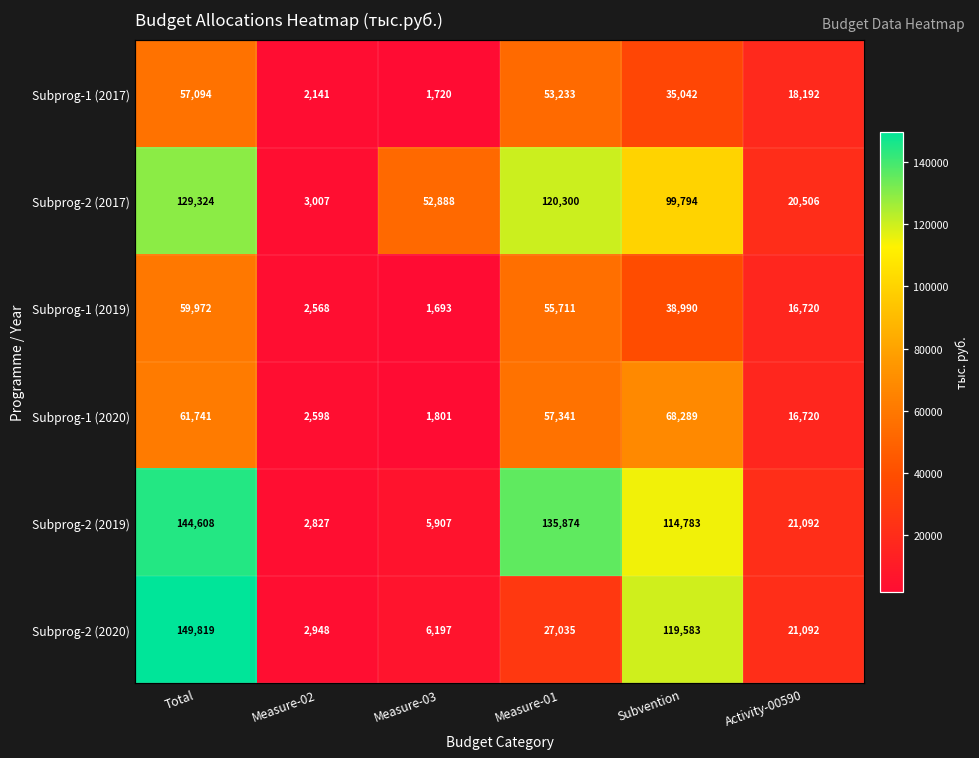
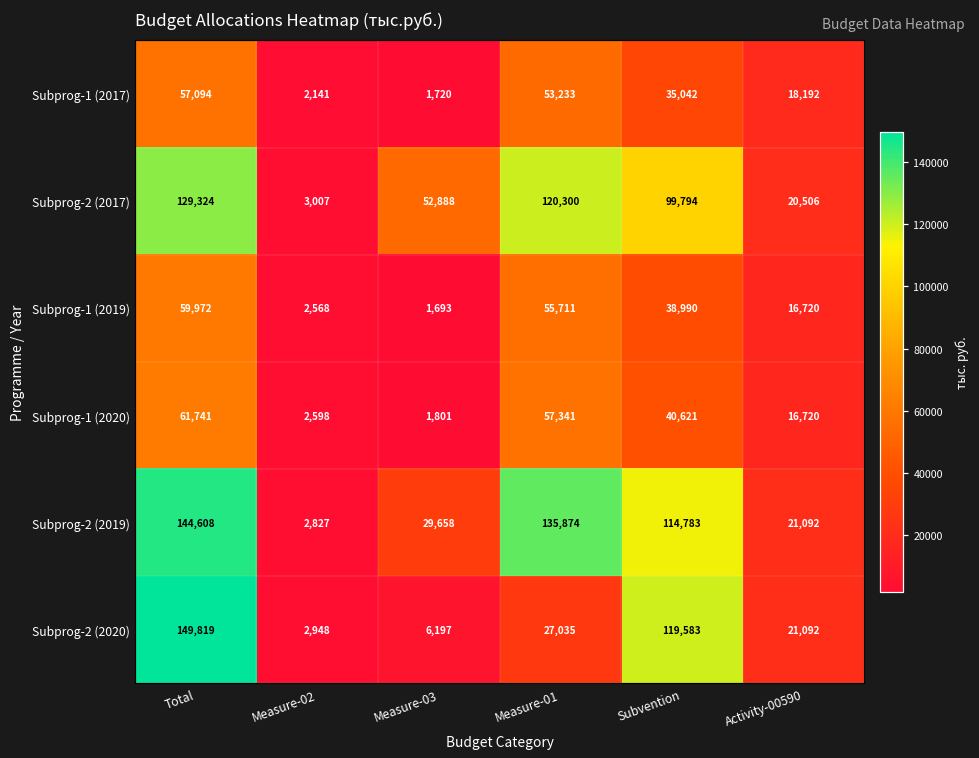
Subprog-1 (2020), Subvention: 68,289 -> 40,621
Subprog-2 (2019), Measure-03: 5,907 -> 29,658
